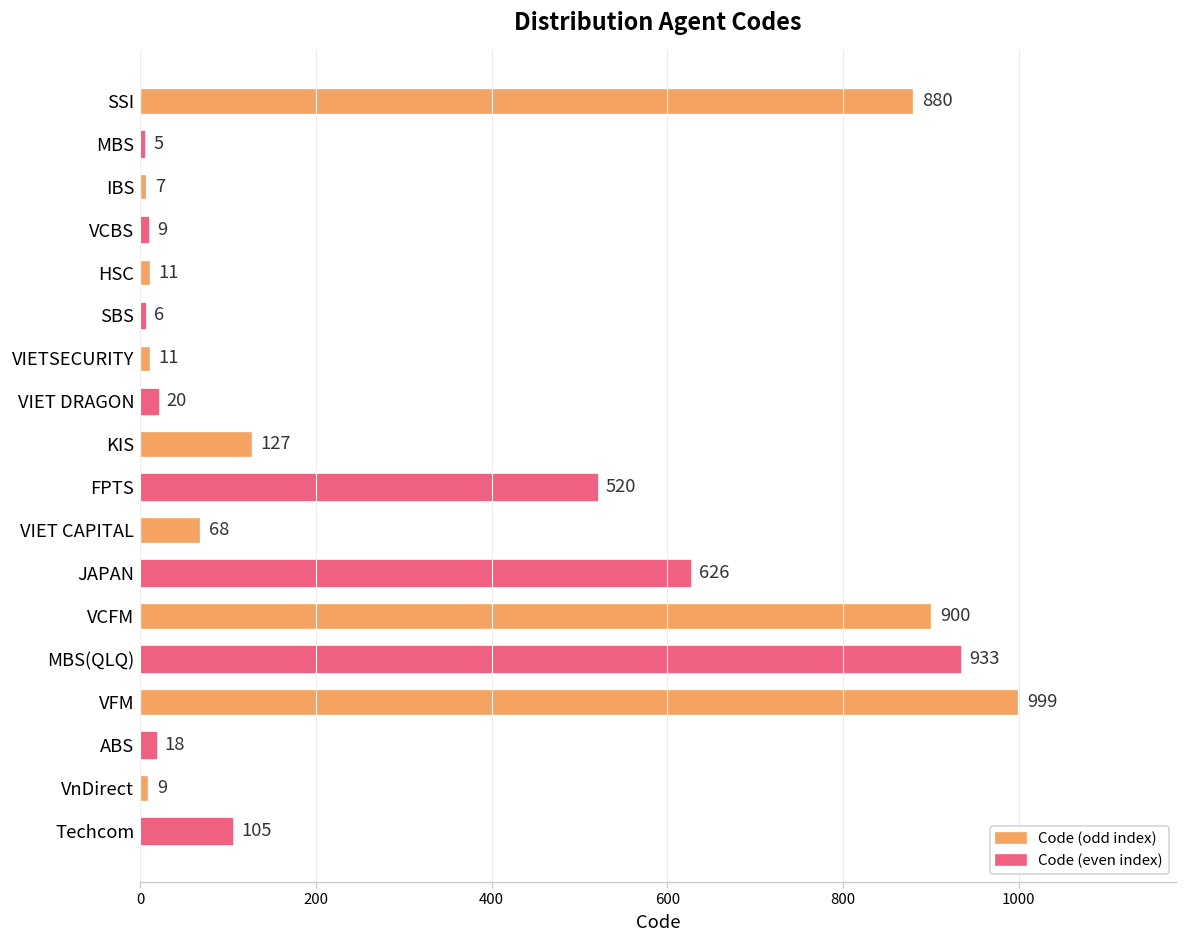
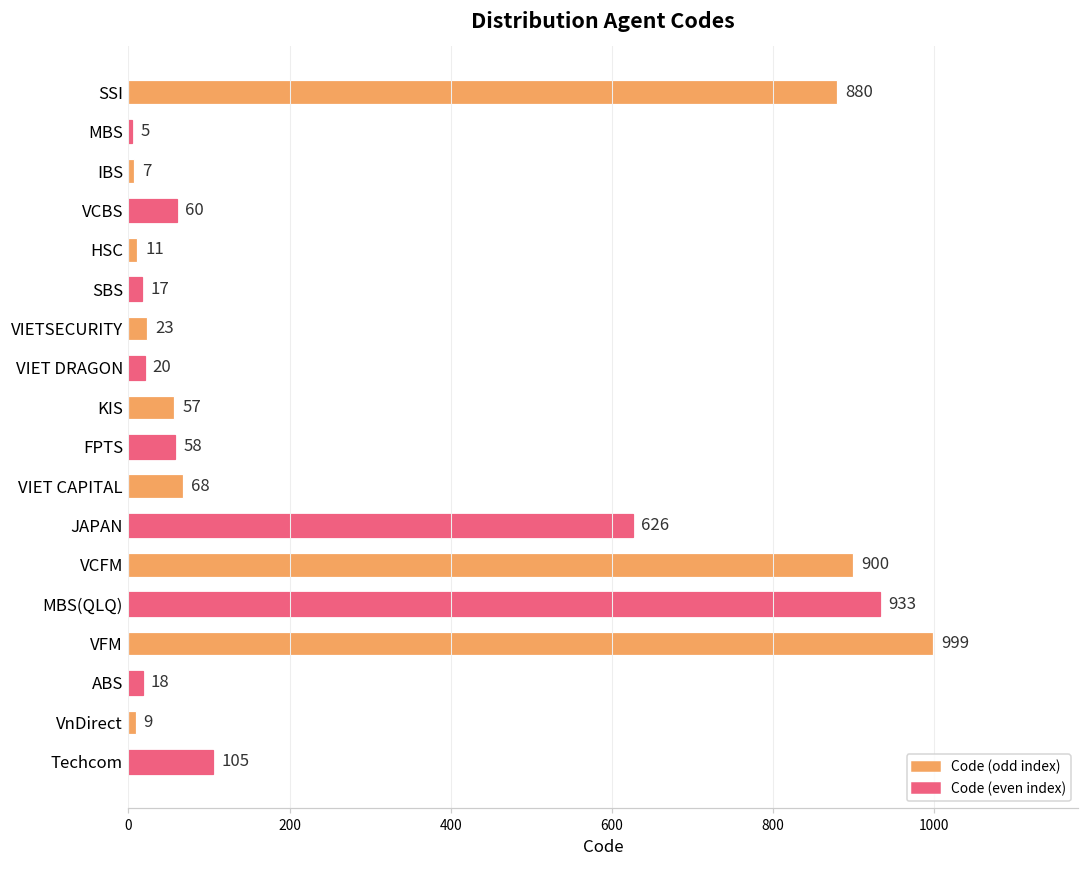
VCBS: 9 -> 60
SBS: 6 -> 17
VIETSECURITY: 11 -> 23
KIS: 127 -> 57
FPTS: 520 -> 58
